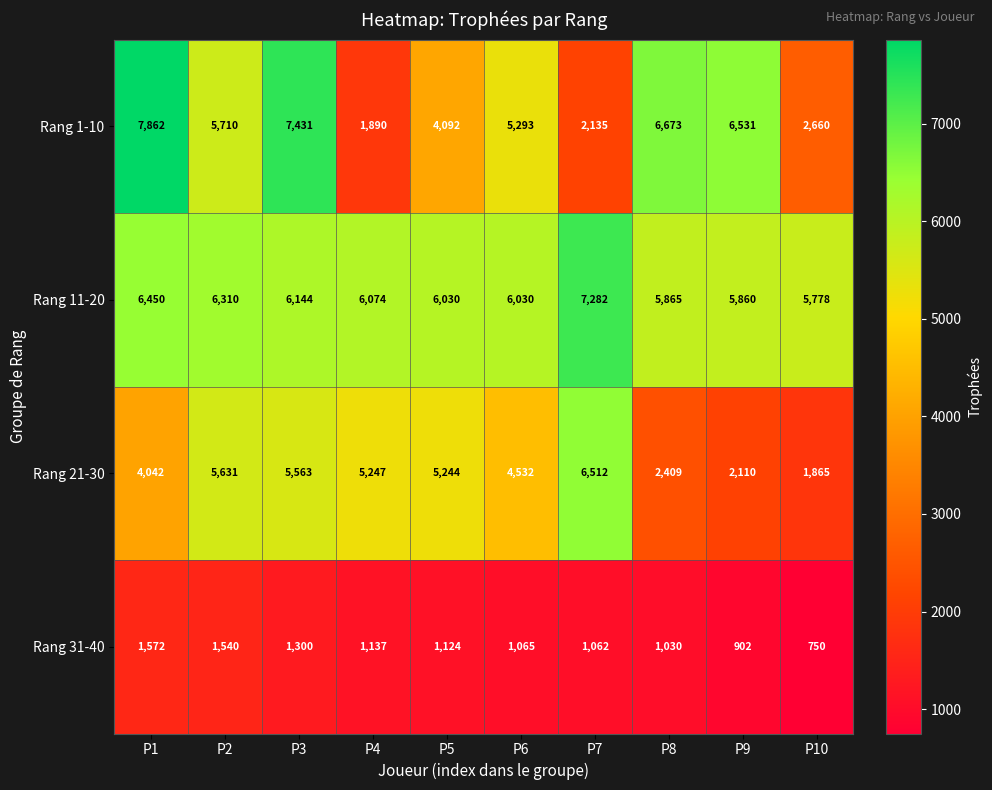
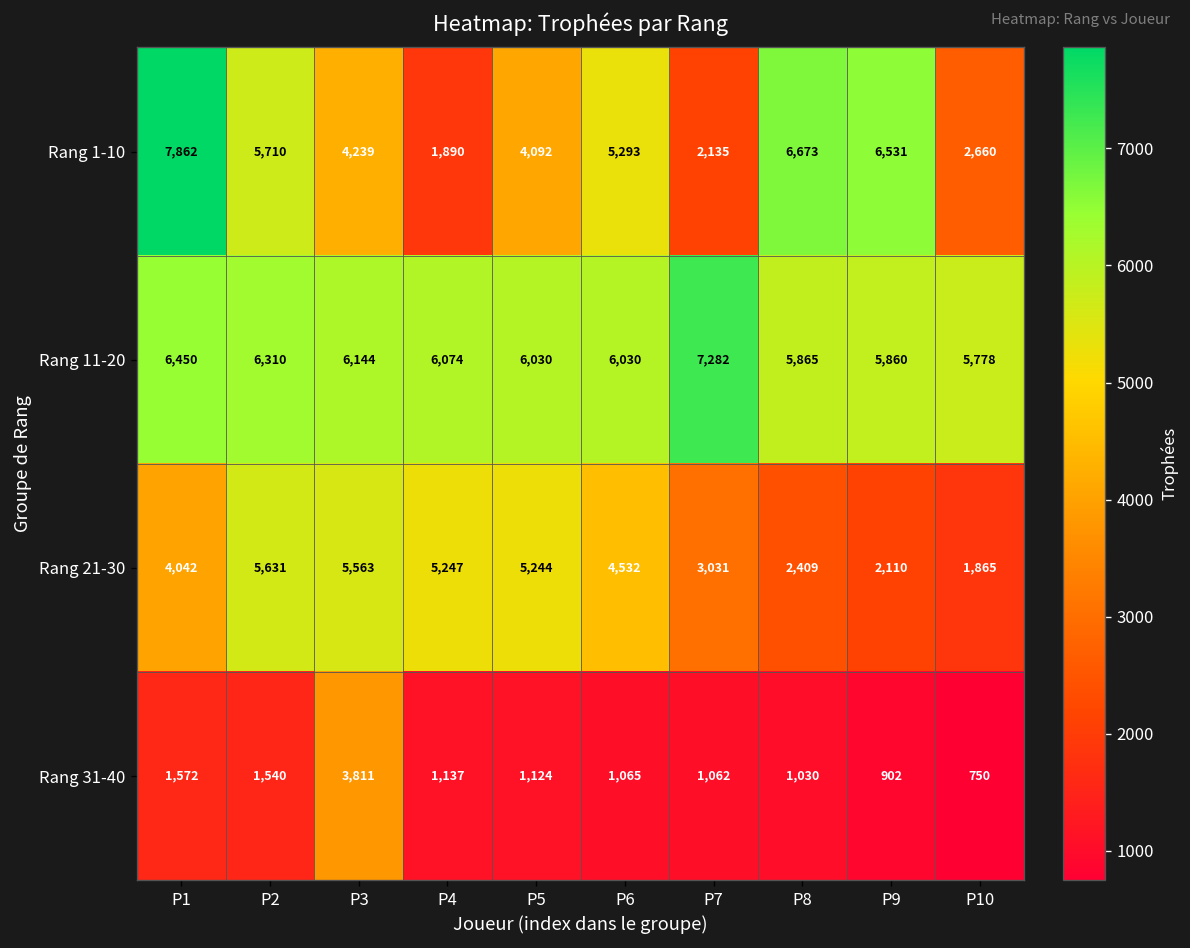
Rang 1-10, P3: 7,431 -> 4,239
Rang 21-30, P7: 6,512 -> 3,031
Rang 31-40, P3: 1,300 -> 3,811
